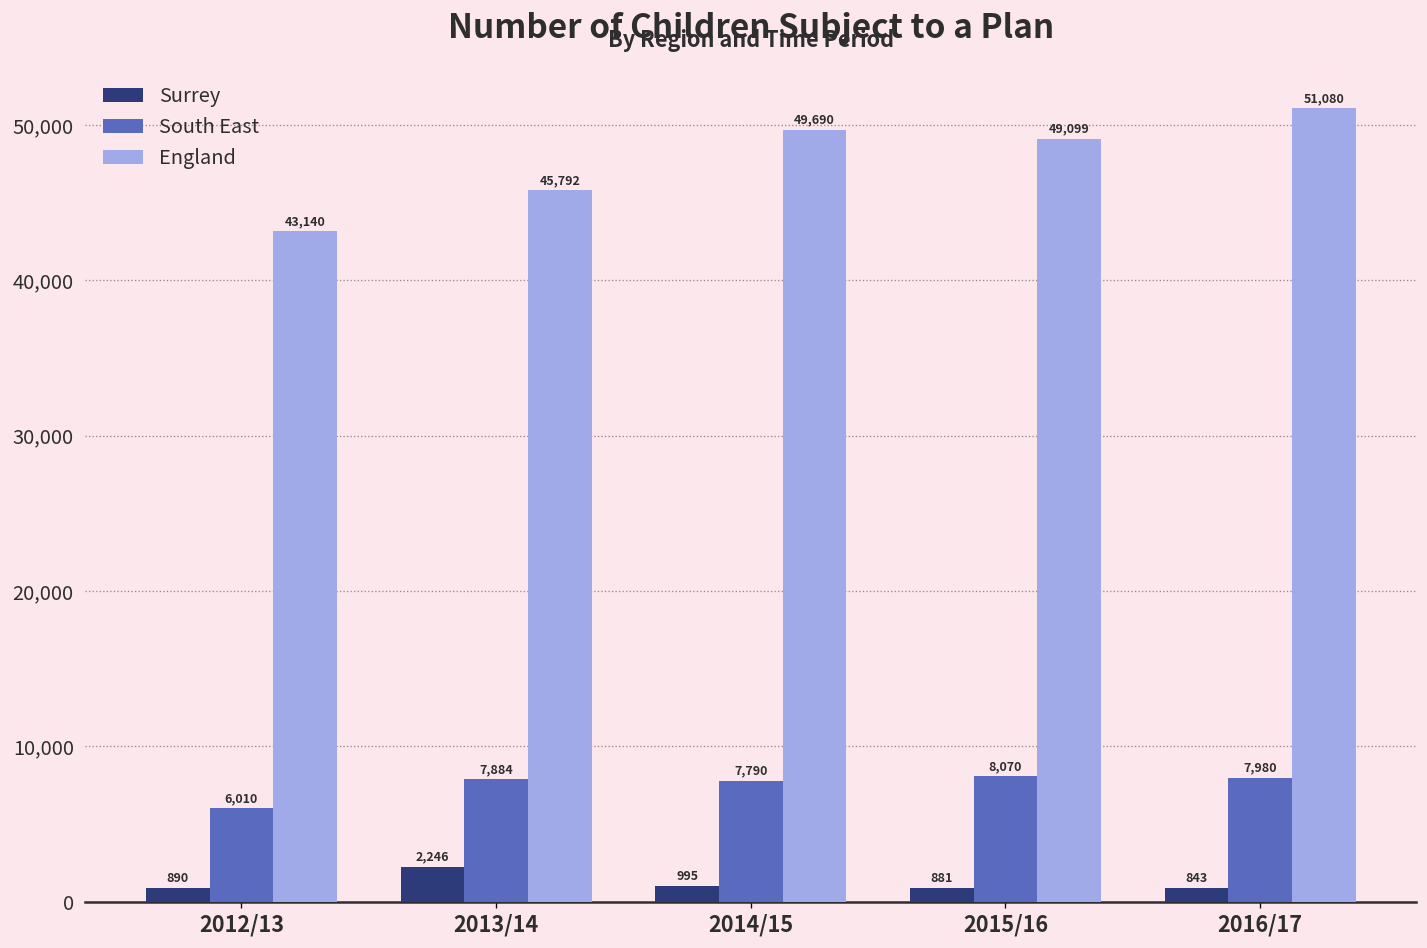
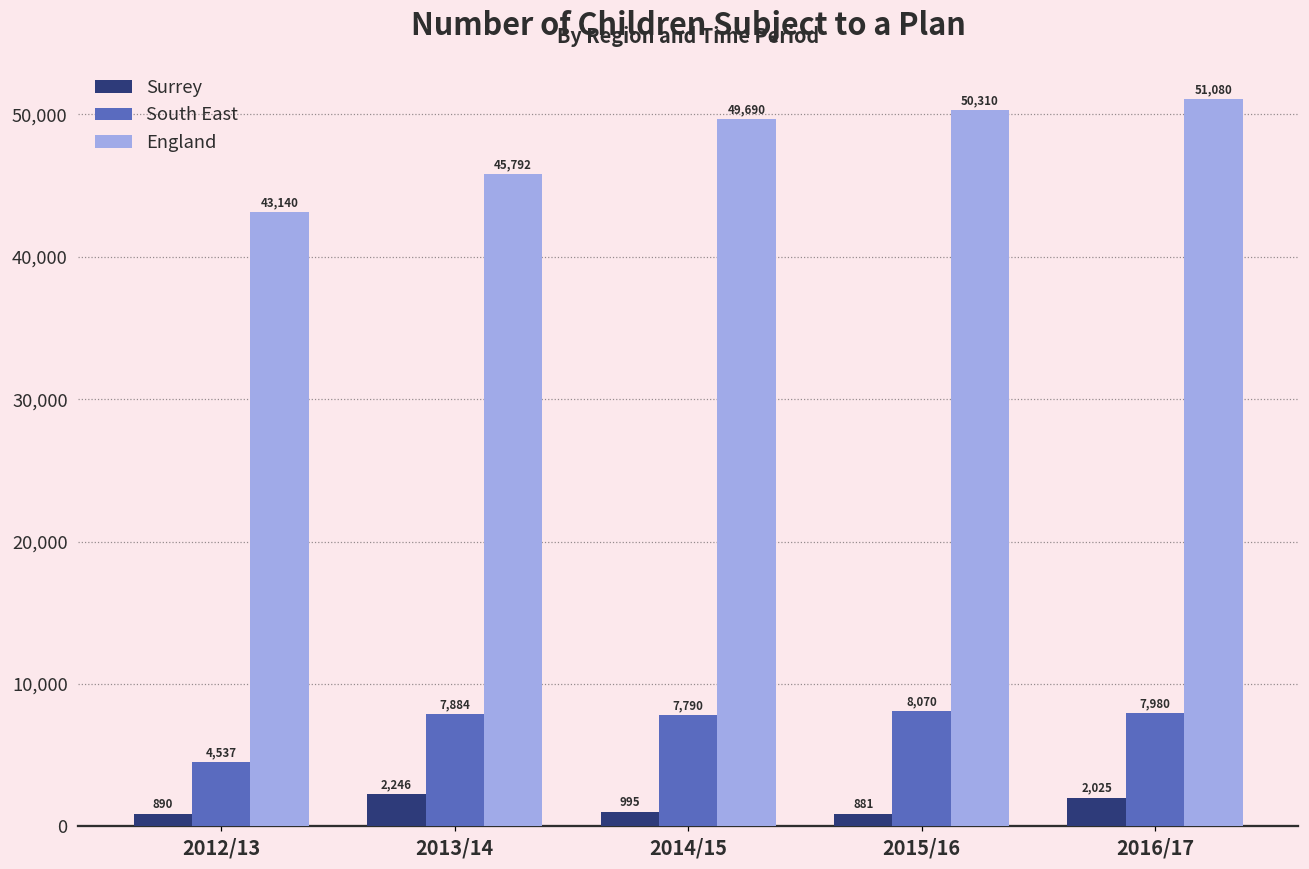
South East, 2012/13: 6,010 -> 4,537
England, 2015/16: 49,099 -> 50,310
Surrey, 2016/17: 843 -> 2,025
